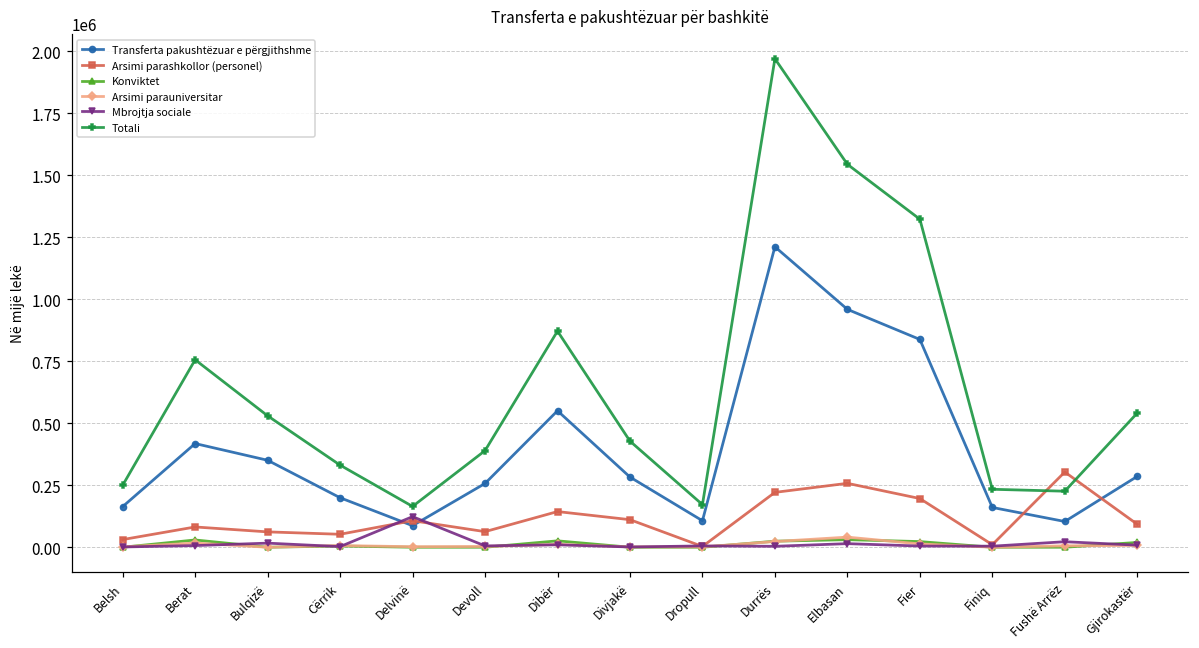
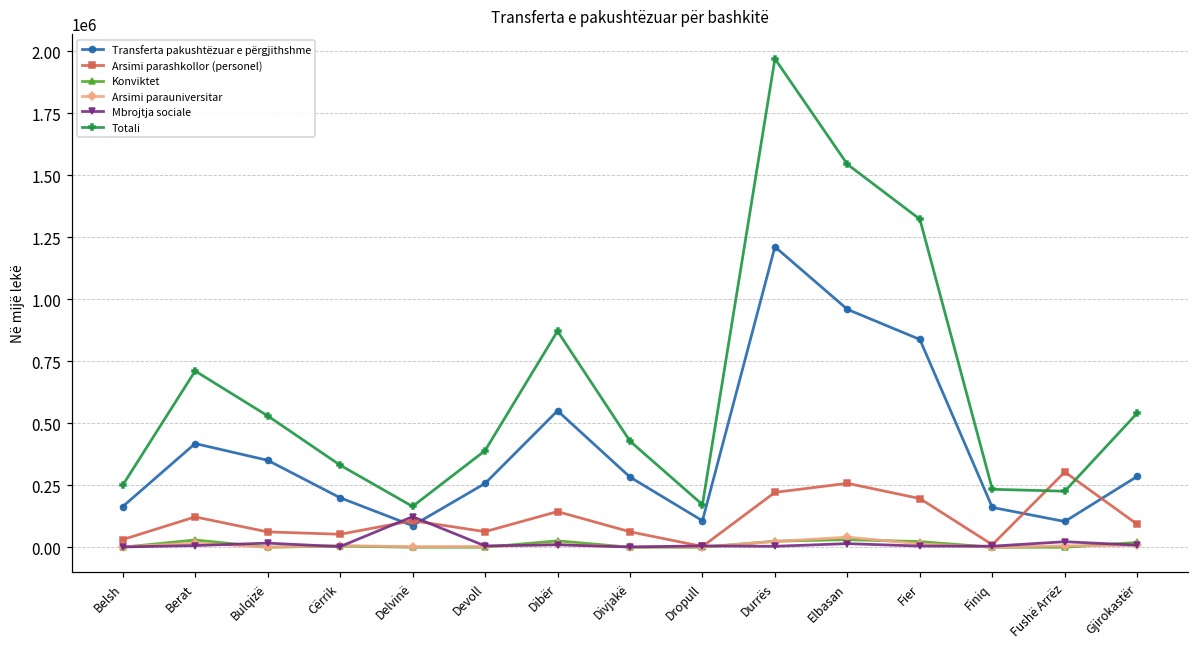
Arsimi parashkollor (personel), Berat: 80000 -> 120000
Totali, Berat: 760000 -> 710000
Arsimi parashkollor (personel), Divjakë: 110000 -> 60000
